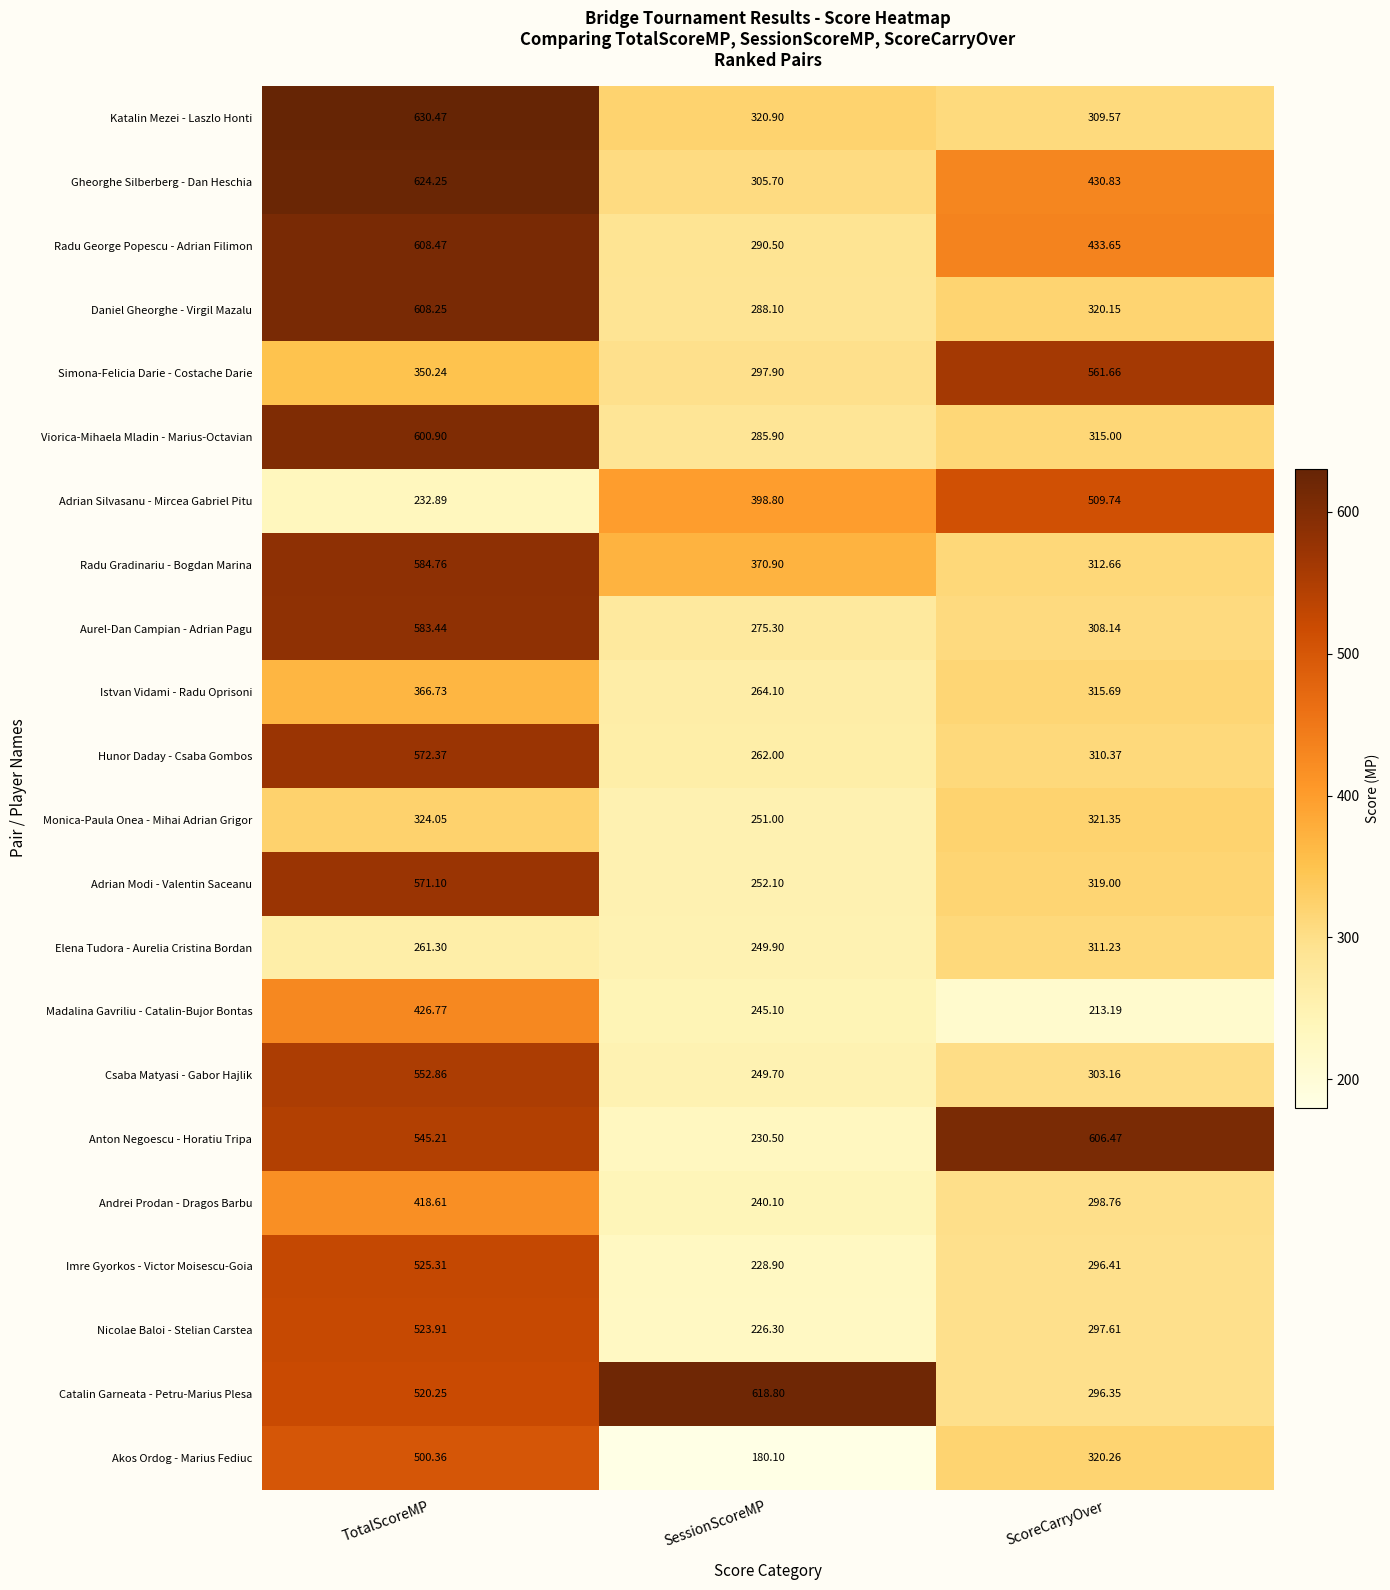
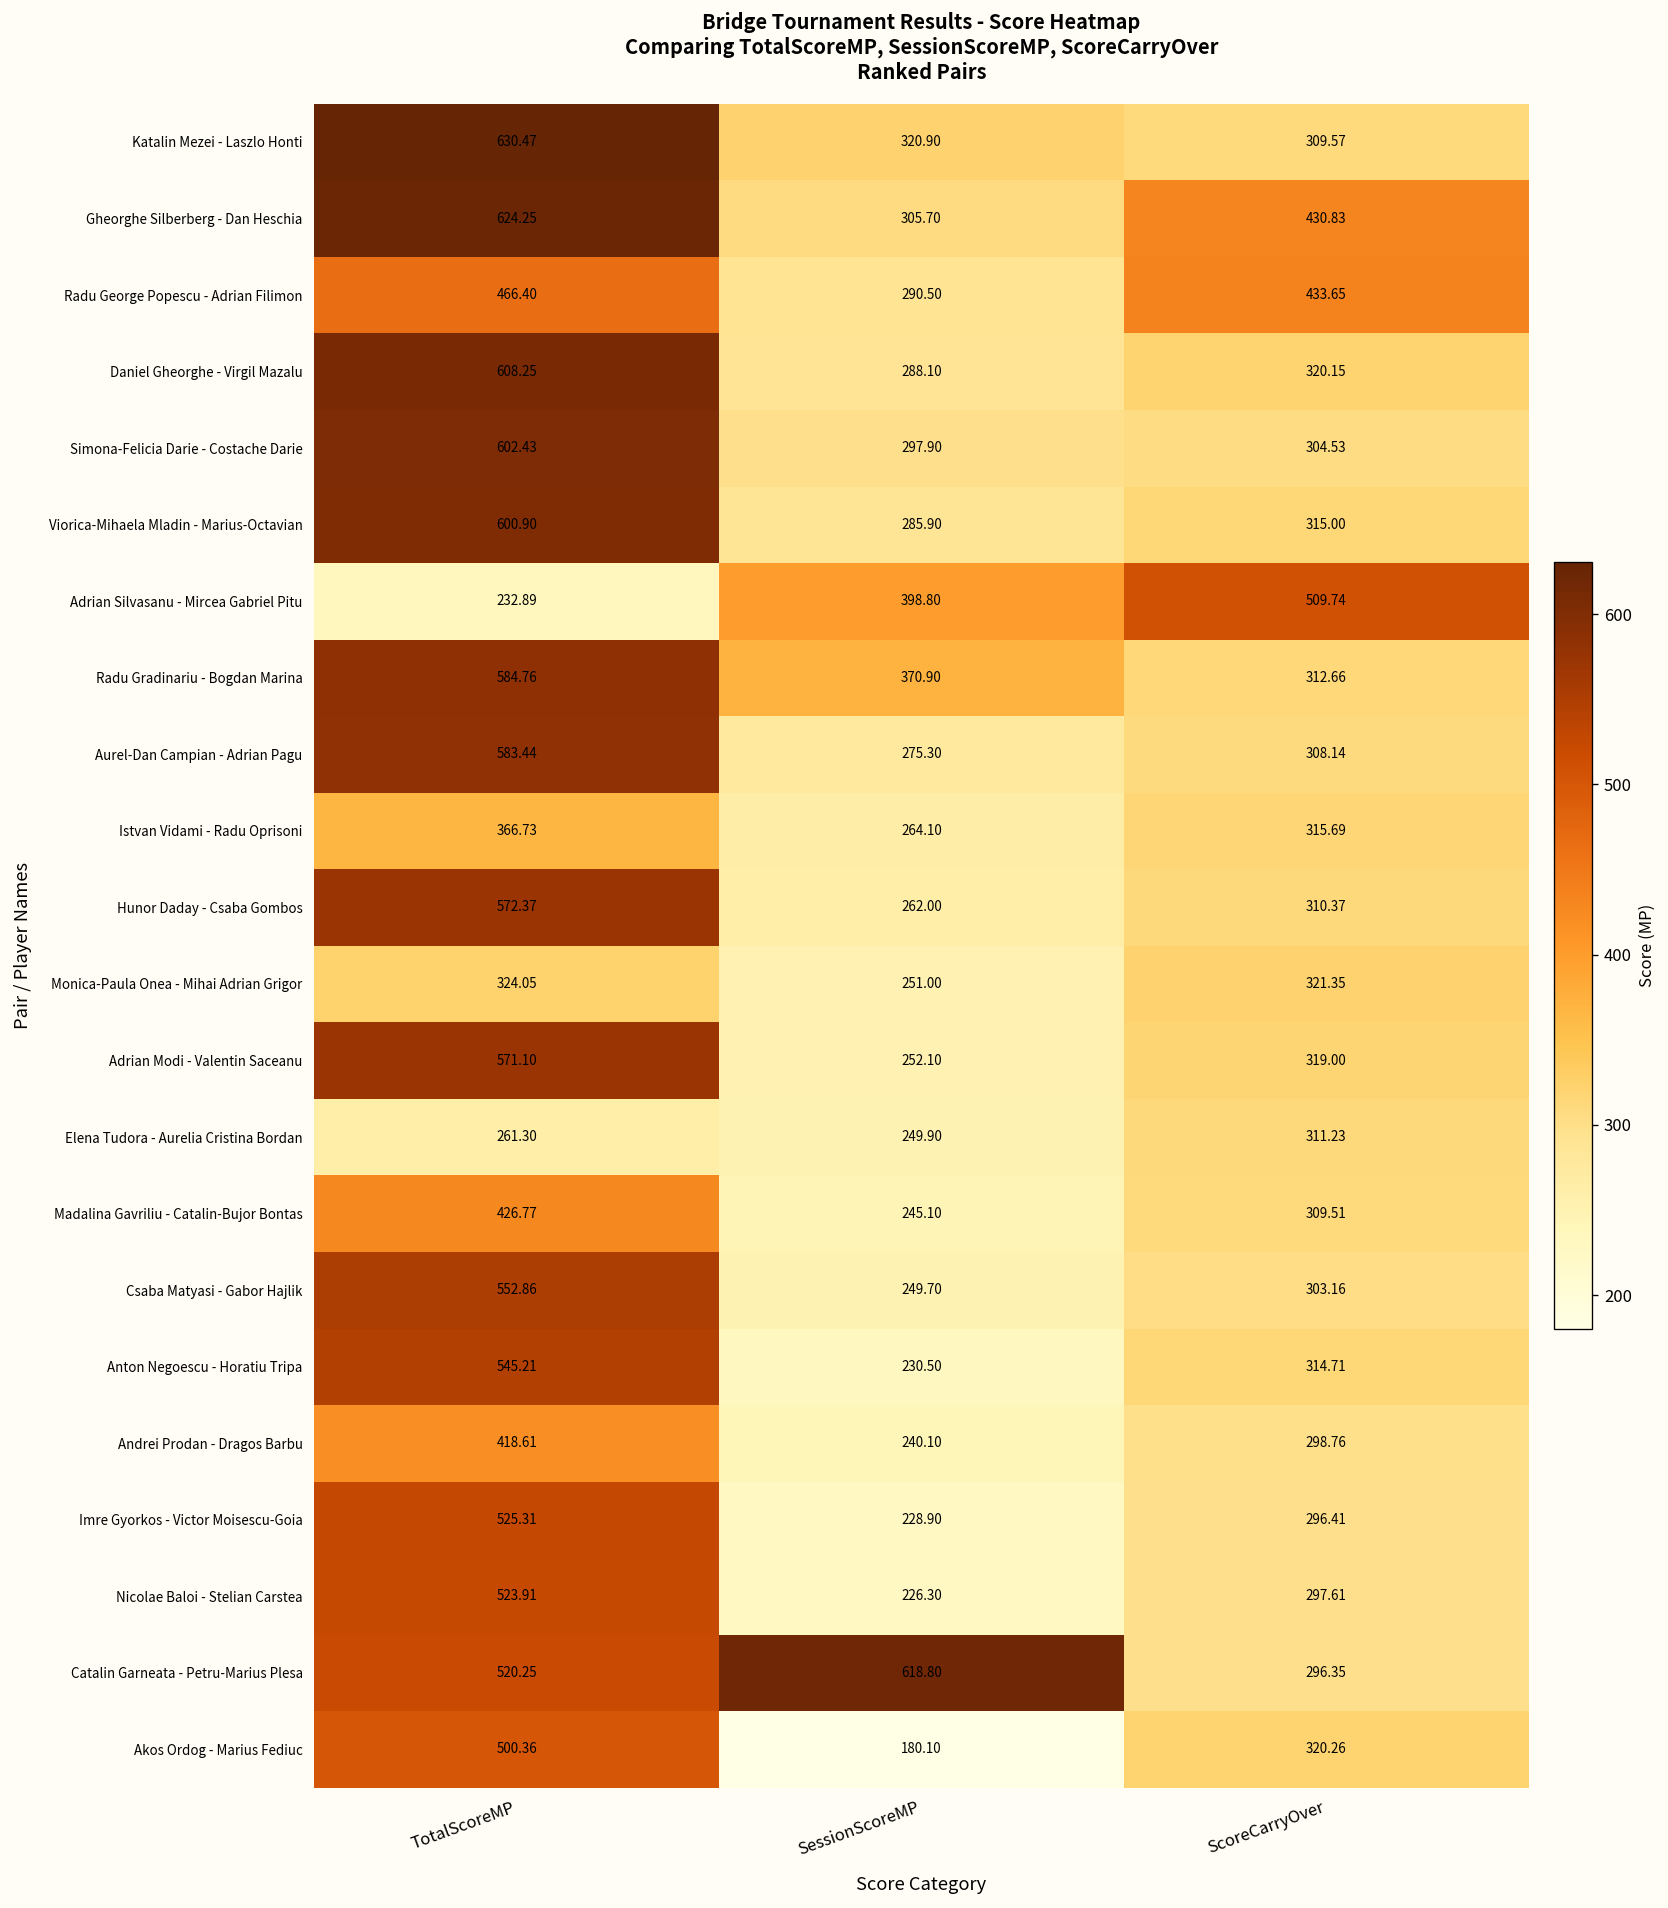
Radu George Popescu - Adrian Filimon, TotalScoreMP: 608.47 -> 466.40
Simona-Felicia Darie - Costache Darie, TotalScoreMP: 350.24 -> 602.43
Simona-Felicia Darie - Costache Darie, ScoreCarryOver: 561.66 -> 304.53
Madalina Gavriliu - Catalin-Bujor Bontas, ScoreCarryOver: 213.19 -> 309.51
Anton Negoescu - Horatiu Tripa, ScoreCarryOver: 606.47 -> 314.71
